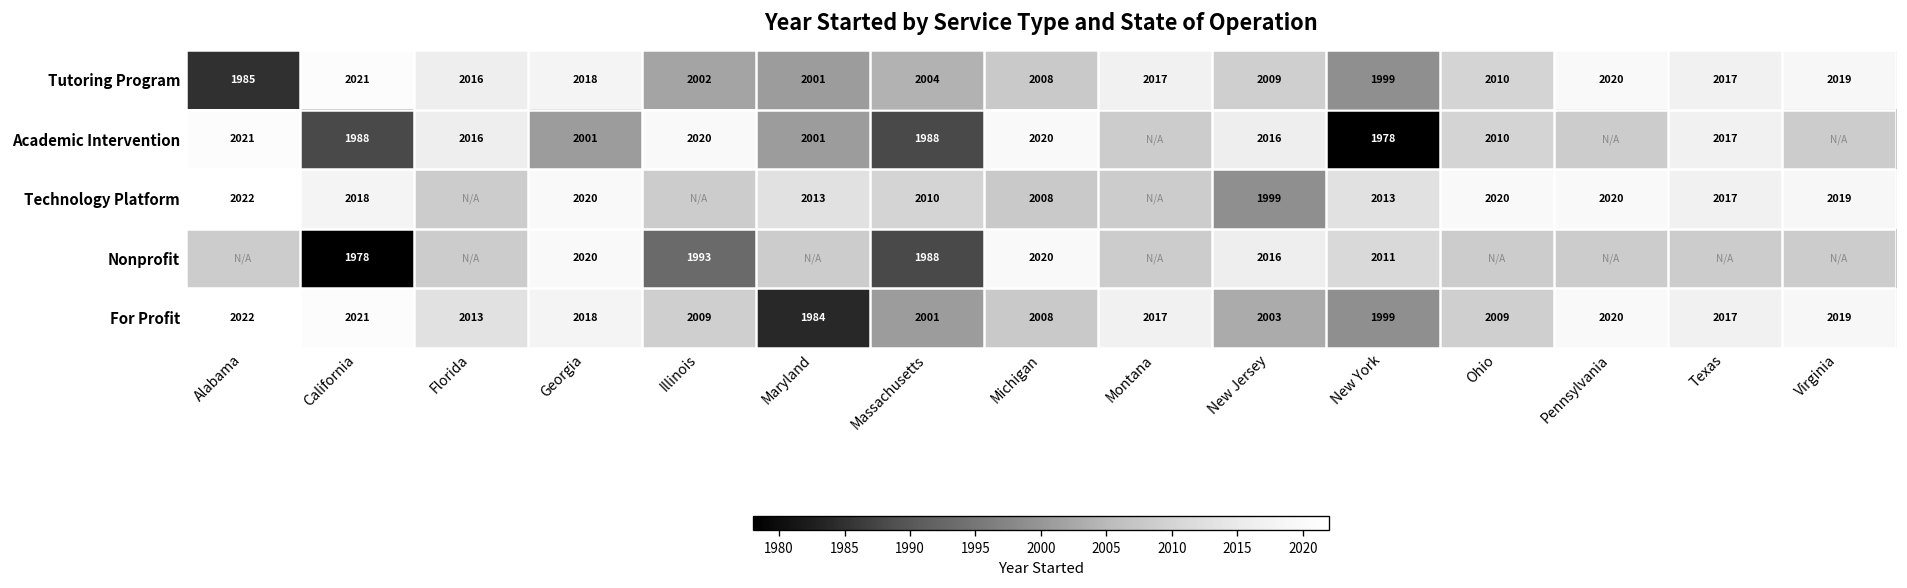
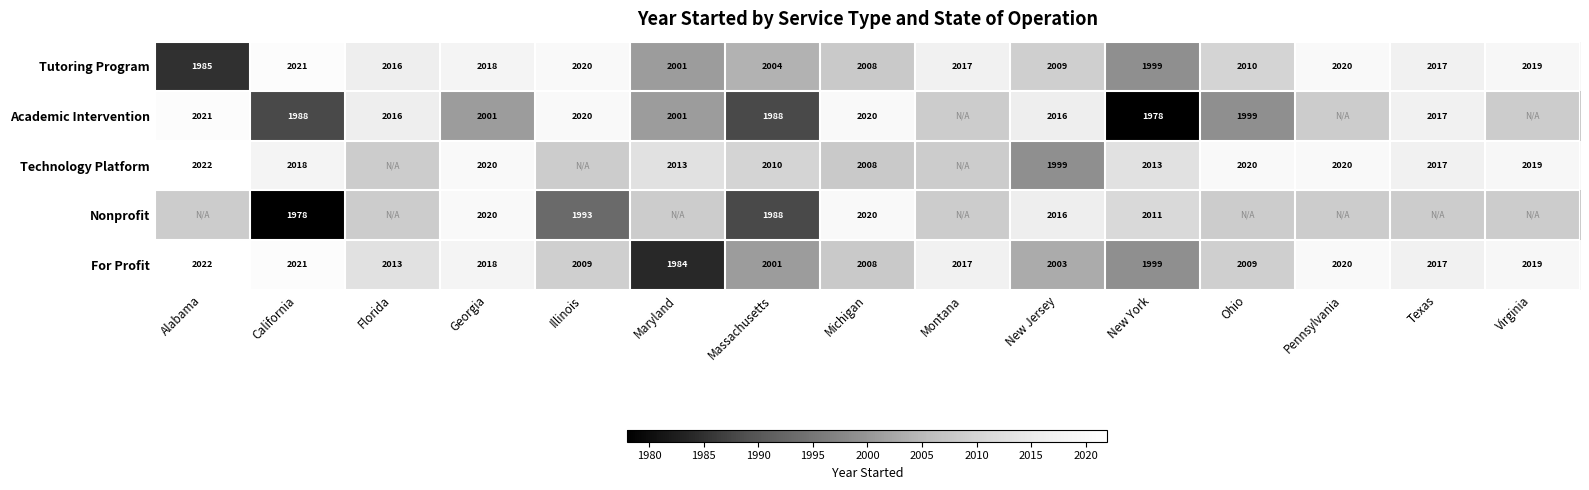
Tutoring Program, Illinois: 2002 -> 2020
Academic Intervention, Ohio: 2010 -> 1999
